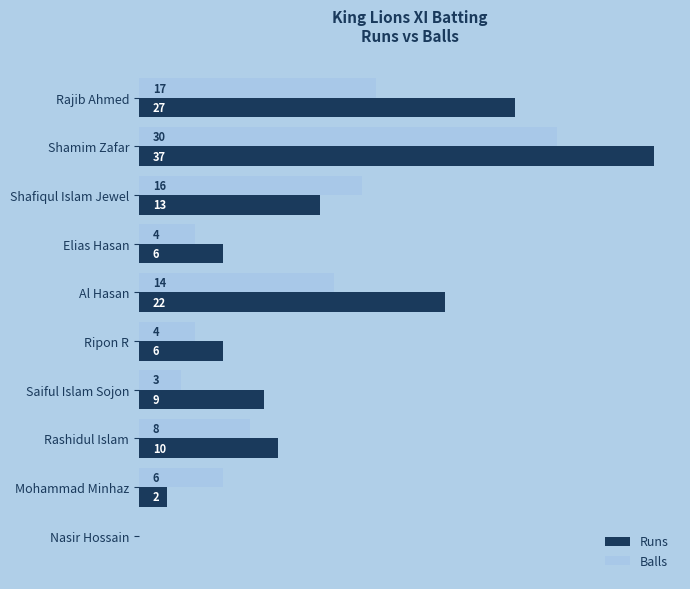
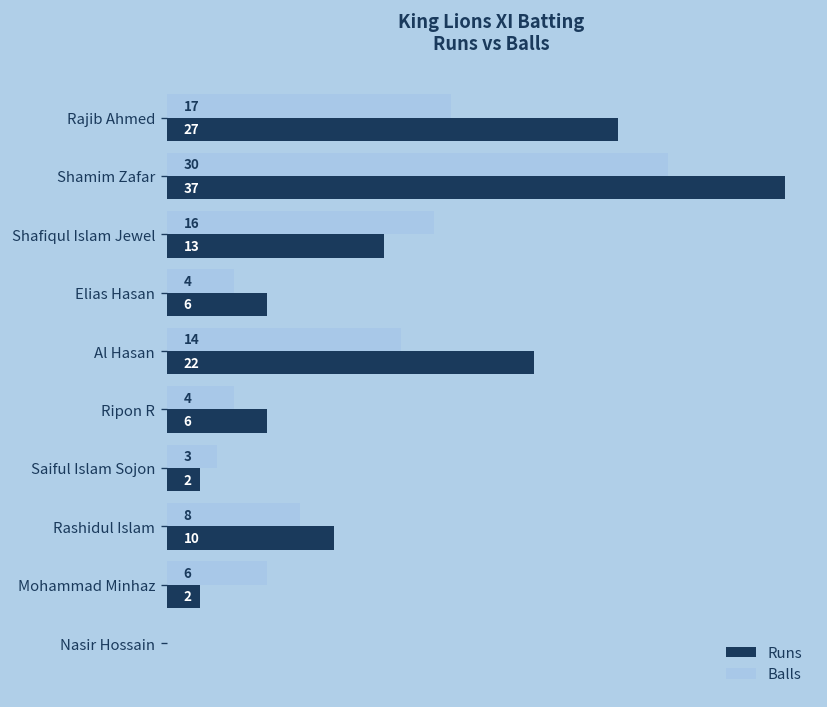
Runs, Saiful Islam Sojon: 9 -> 2
